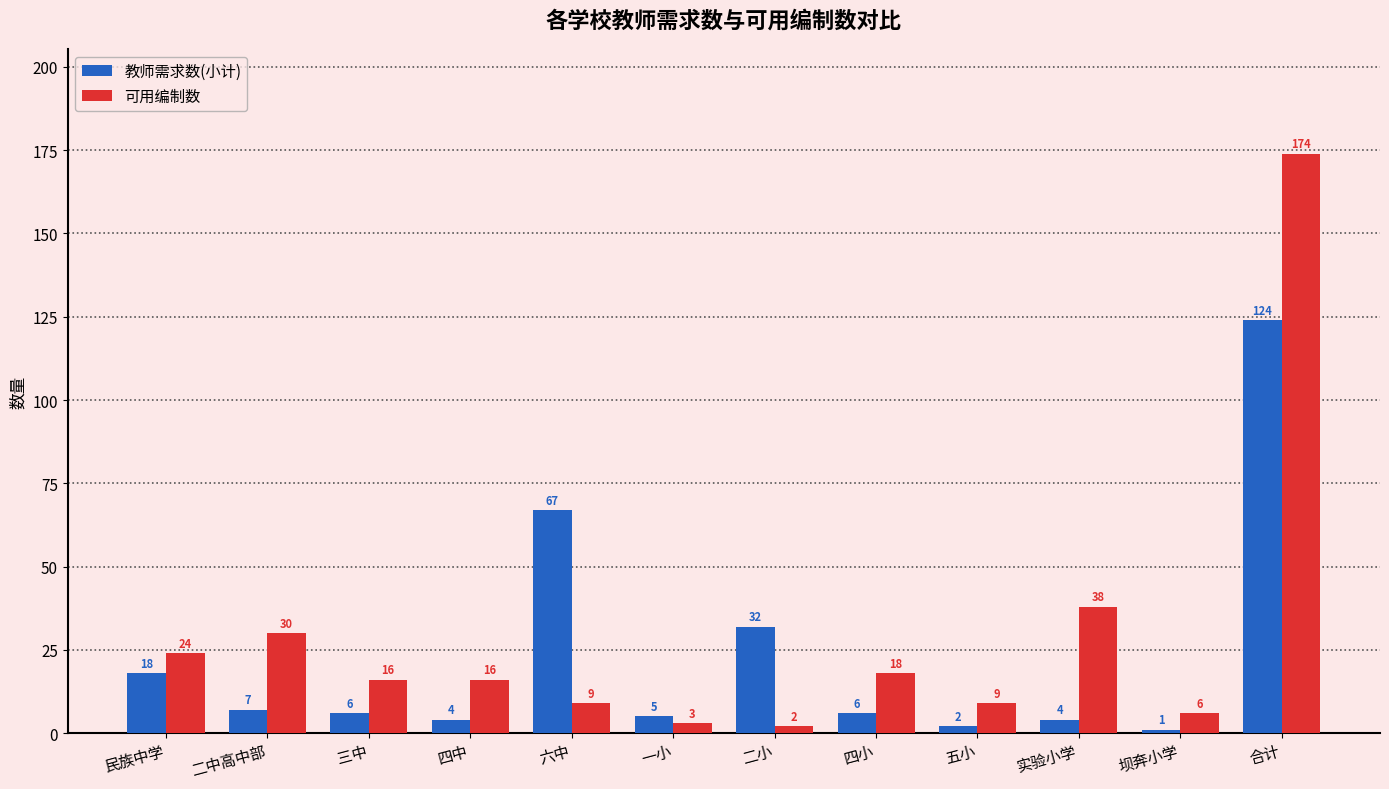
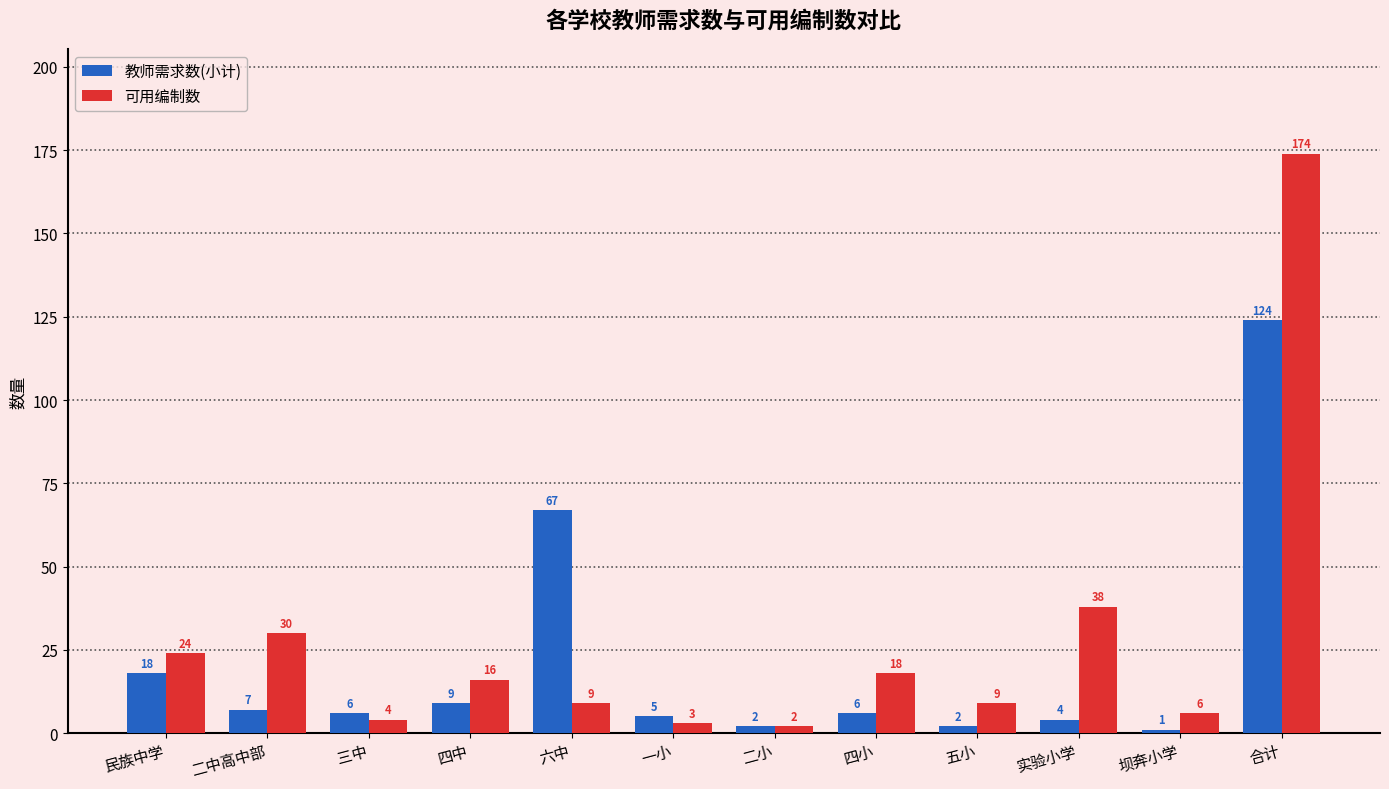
可用编制数, 三中: 16 -> 4
教师需求数(小计), 四中: 4 -> 9
教师需求数(小计), 二小: 32 -> 2
